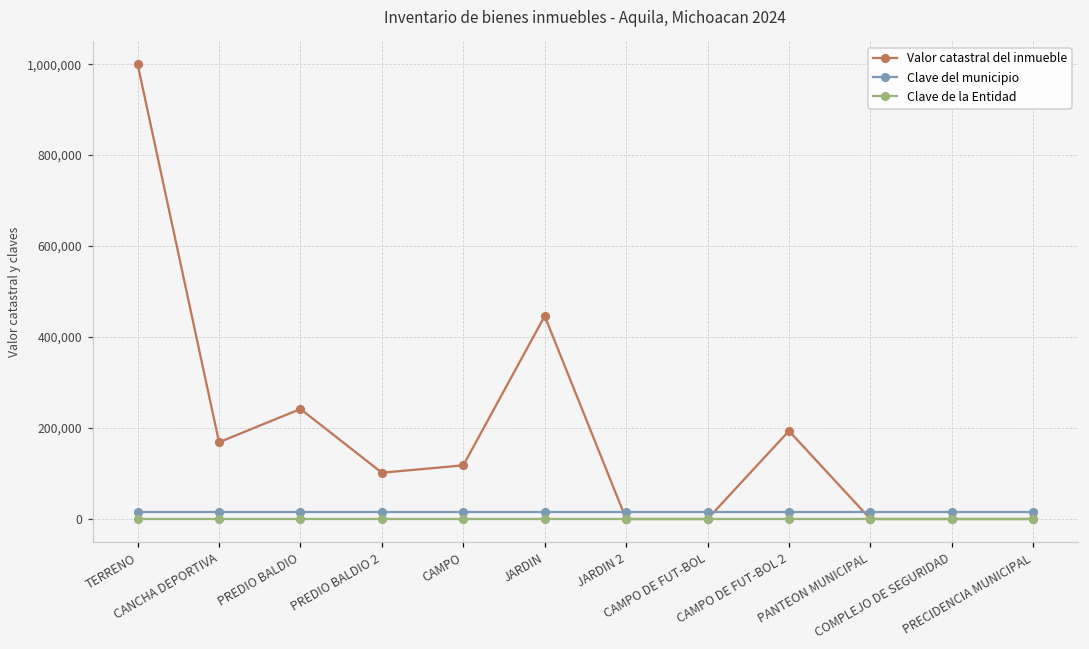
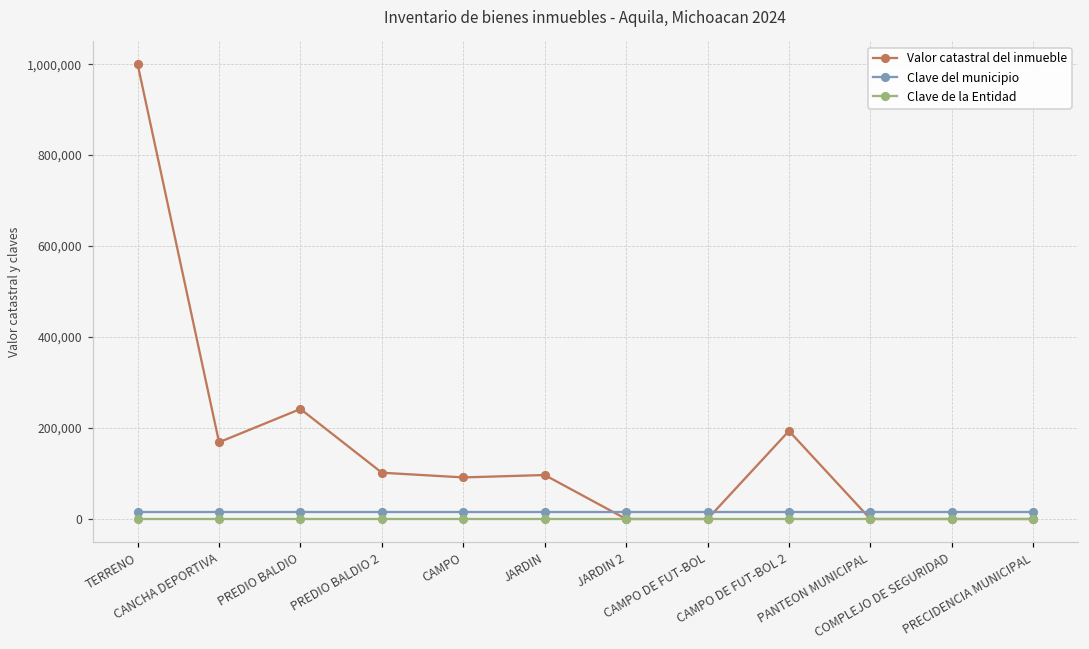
Valor catastral del inmueble, CAMPO: 120,000 -> 90,000
Valor catastral del inmueble, JARDIN: 450,000 -> 100,000
